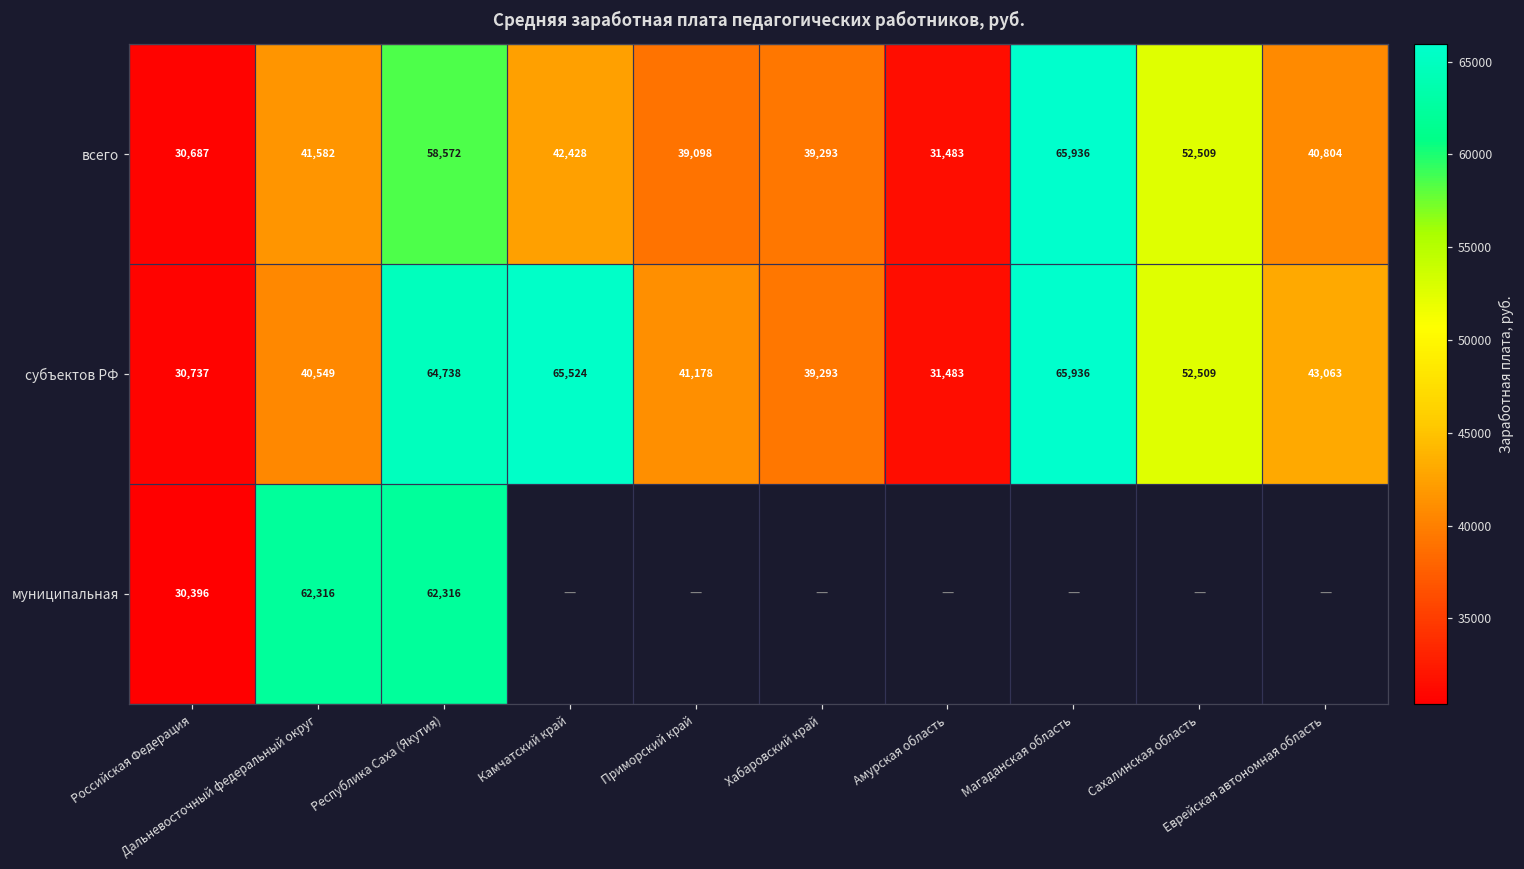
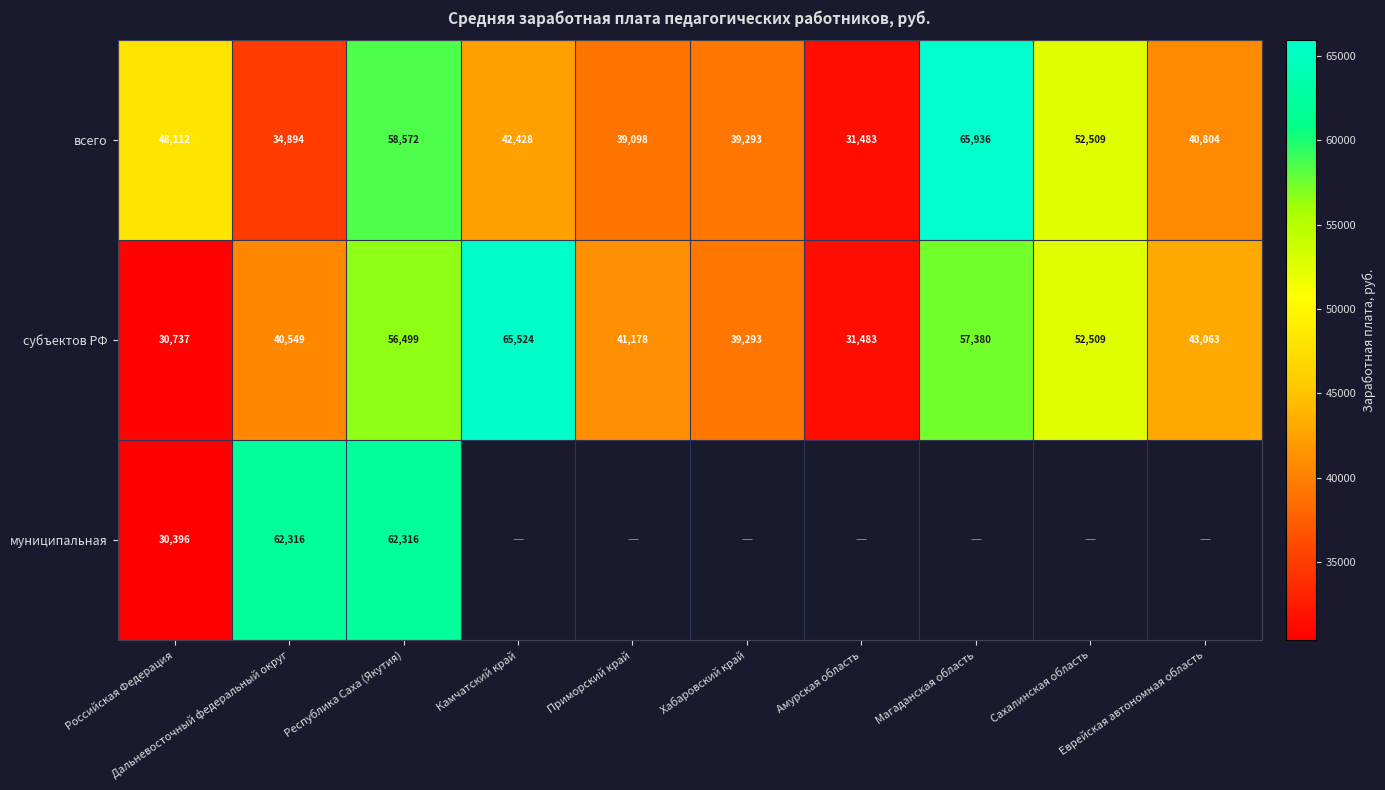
всего, Российская Федерация: 30,687 -> 48,112
всего, Дальневосточный федеральный округ: 41,582 -> 34,894
субъектов РФ, Республика Саха (Якутия): 64,738 -> 56,499
субъектов РФ, Магаданская область: 65,936 -> 57,380
